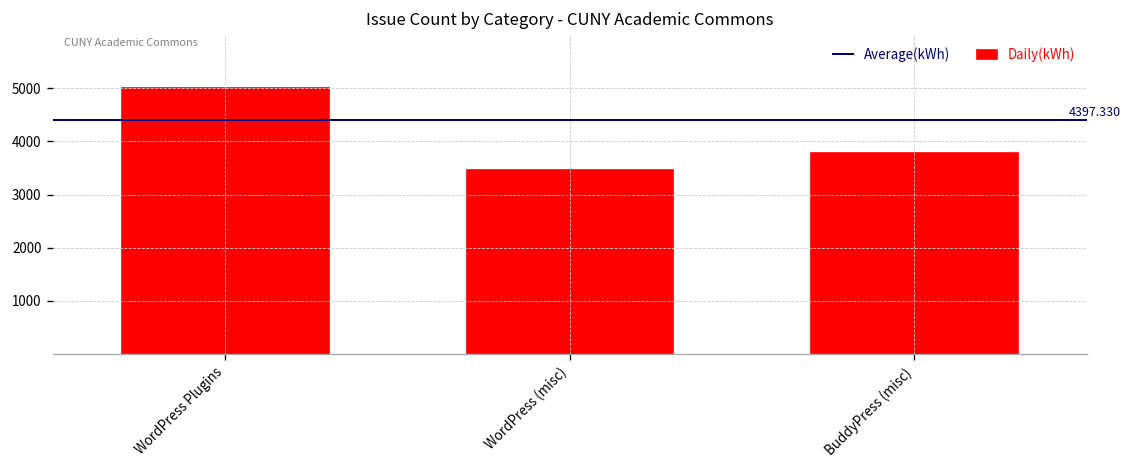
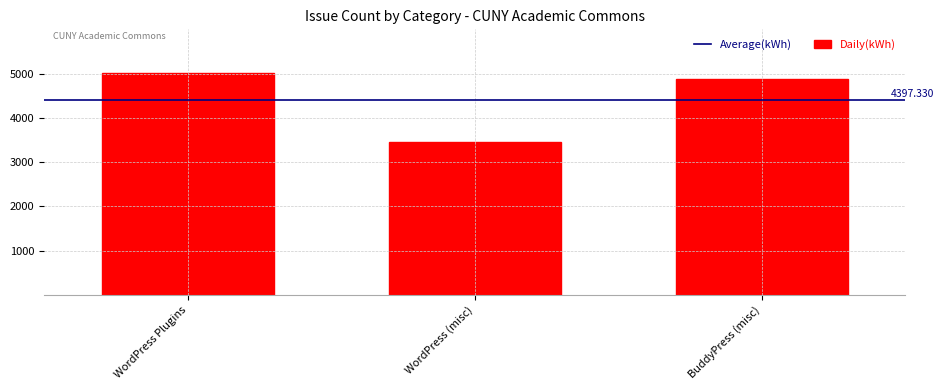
BuddyPress (misc): 3800 -> 4900
